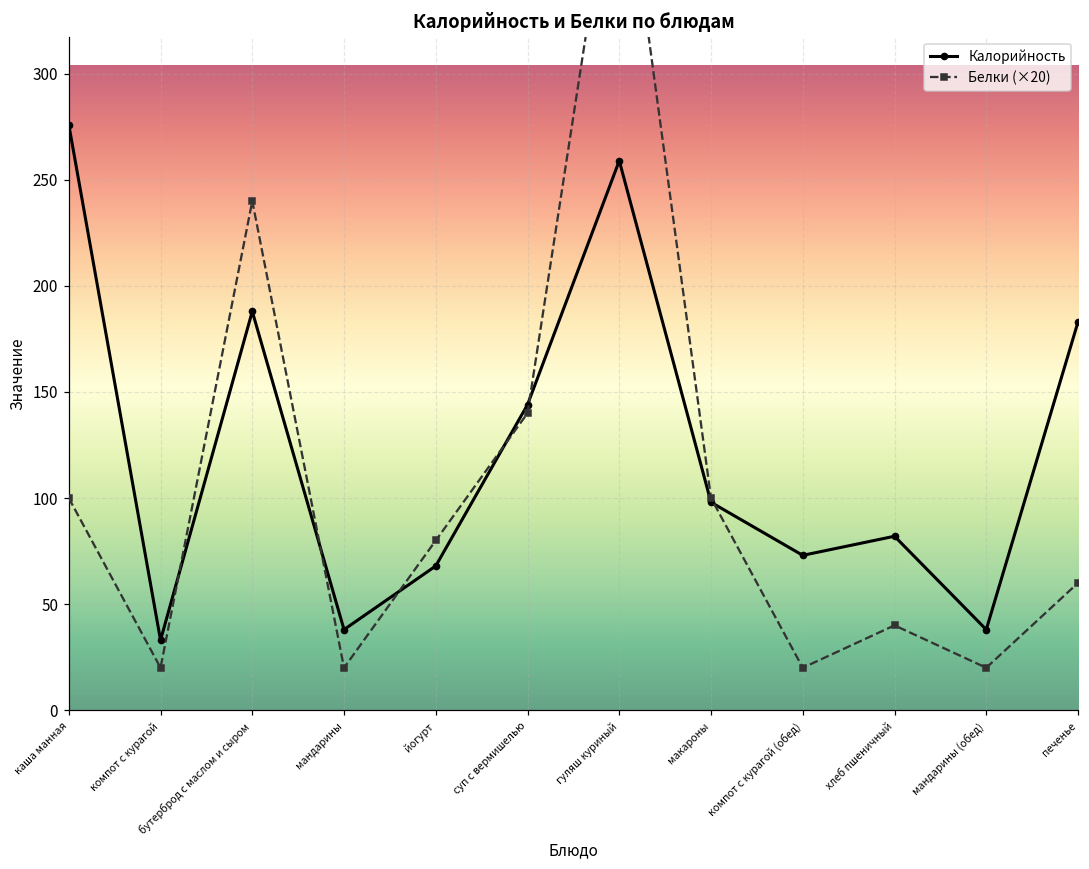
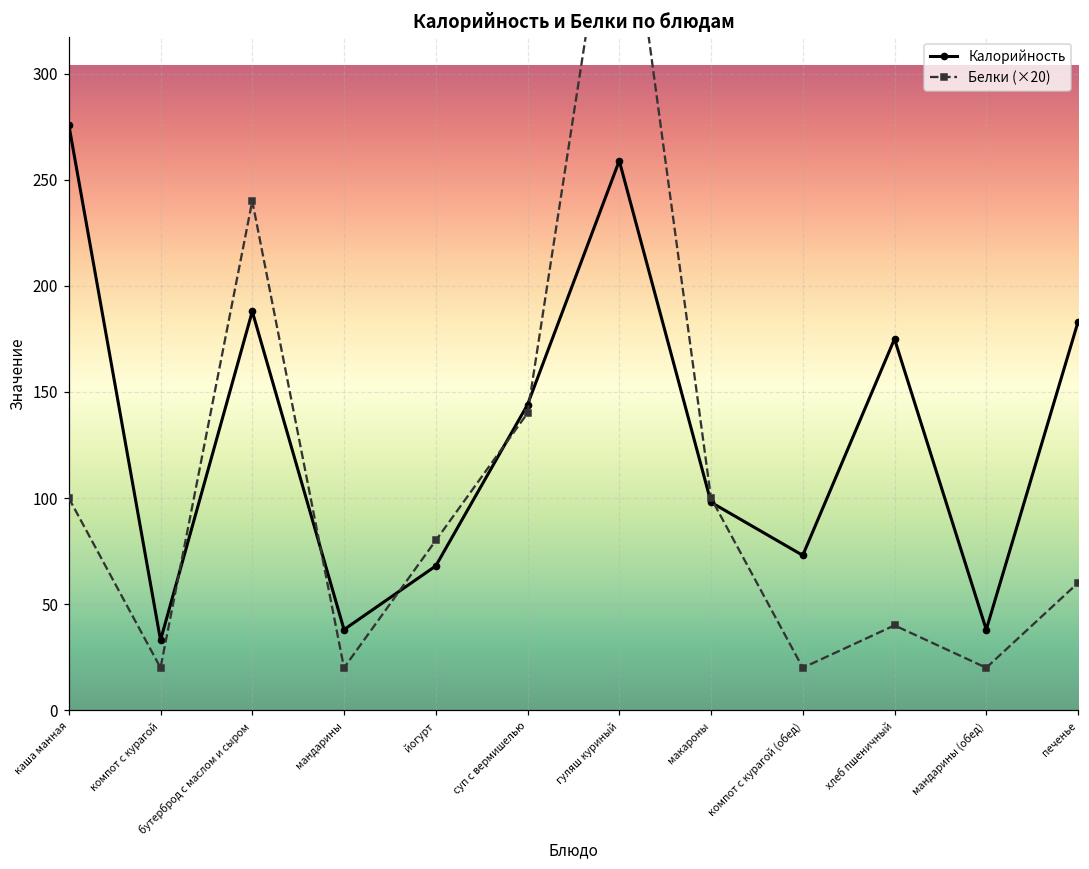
Калорийность, хлеб пшеничный: 82 -> 175
